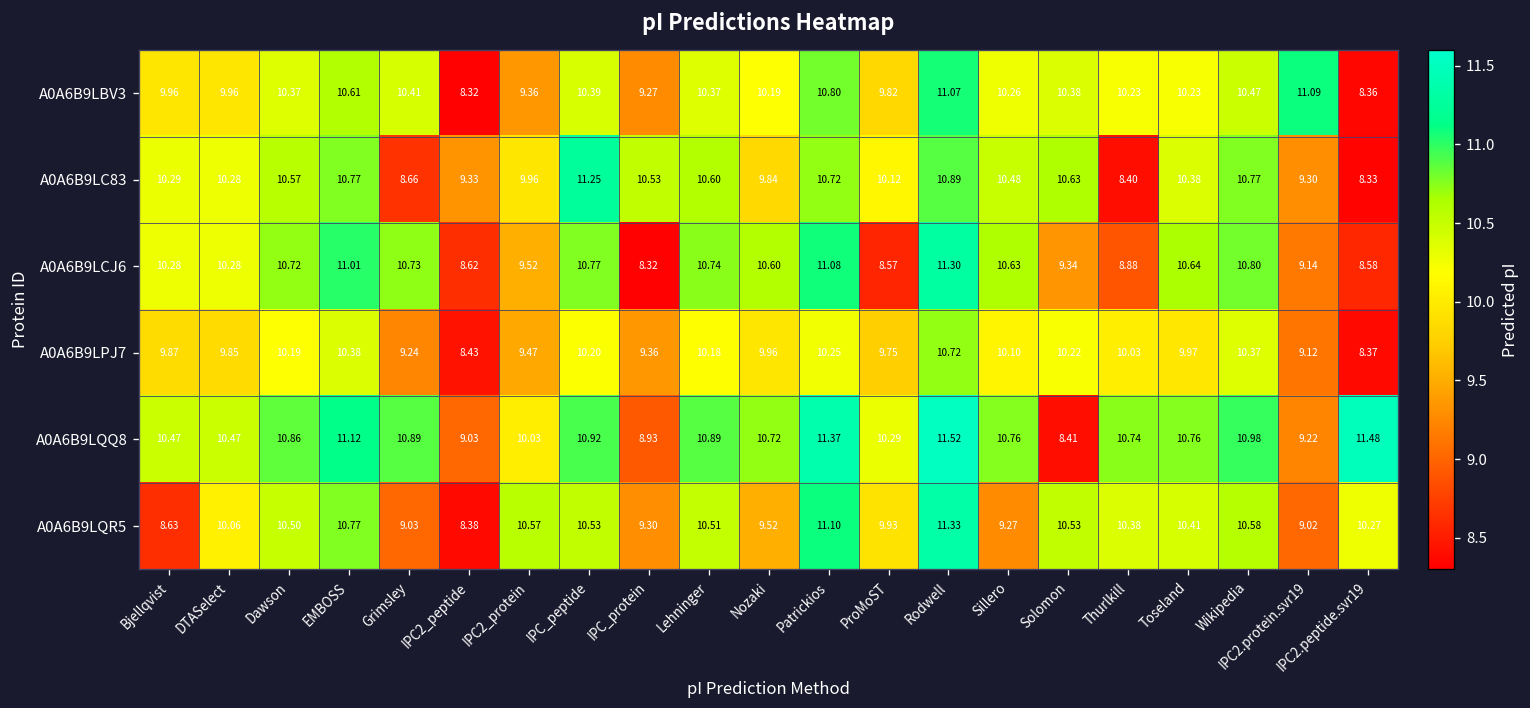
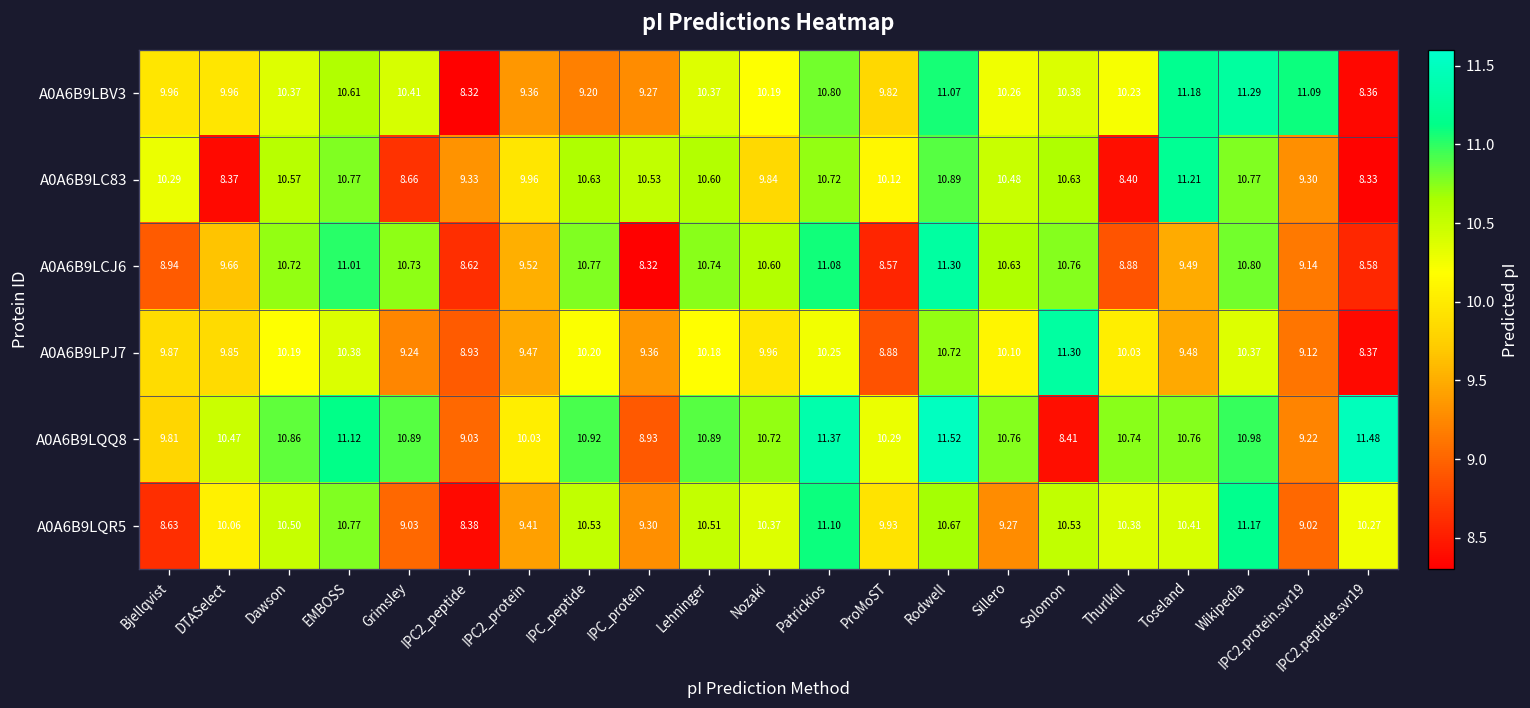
A0A6B9LBV3, IPC_peptide: 10.39 -> 9.20
A0A6B9LBV3, Toseland: 10.23 -> 11.18
A0A6B9LBV3, Wikipedia: 10.47 -> 11.29
A0A6B9LC83, DTASelect: 10.28 -> 8.37
A0A6B9LC83, IPC_peptide: 11.25 -> 10.63
A0A6B9LC83, Toseland: 10.38 -> 11.21
A0A6B9LCJ6, Bjellqvist: 10.28 -> 8.94
A0A6B9LCJ6, DTASelect: 10.28 -> 9.66
A0A6B9LCJ6, Solomon: 9.34 -> 10.76
A0A6B9LCJ6, Toseland: 10.64 -> 9.49
A0A6B9LPJ7, IPC2_peptide: 8.43 -> 8.93
A0A6B9LPJ7, ProMoST: 9.75 -> 8.88
A0A6B9LPJ7, Solomon: 10.22 -> 11.30
A0A6B9LPJ7, Toseland: 9.97 -> 9.48
A0A6B9LQQ8, Bjellqvist: 10.47 -> 9.81
A0A6B9LQR5, IPC2_protein: 10.57 -> 9.41
A0A6B9LQR5, Nozaki: 9.52 -> 10.37
A0A6B9LQR5, Rodwell: 11.33 -> 10.67
A0A6B9LQR5, Wikipedia: 10.58 -> 11.17
